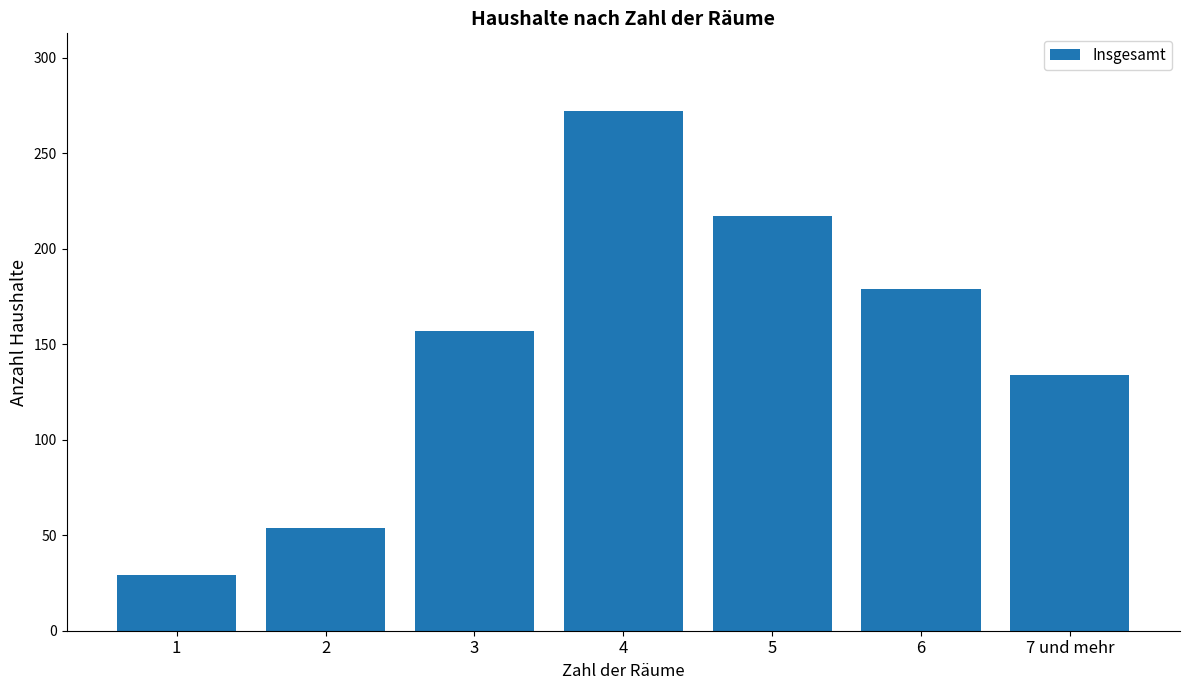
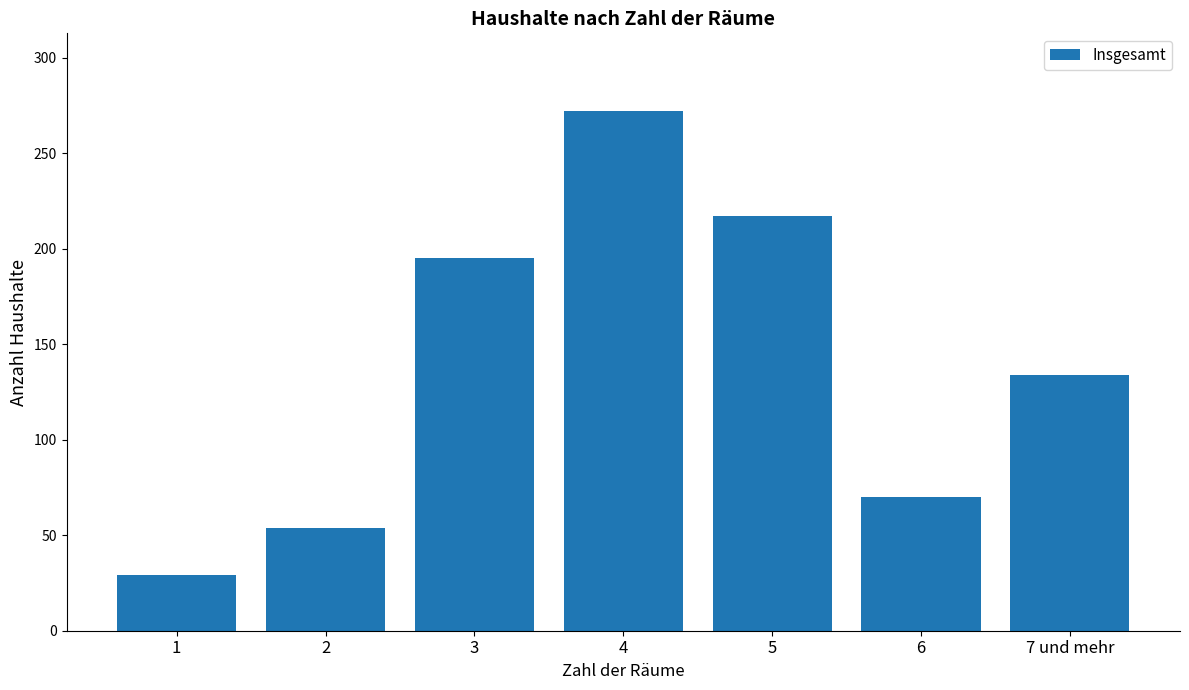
3: 157 -> 195
6: 179 -> 70
